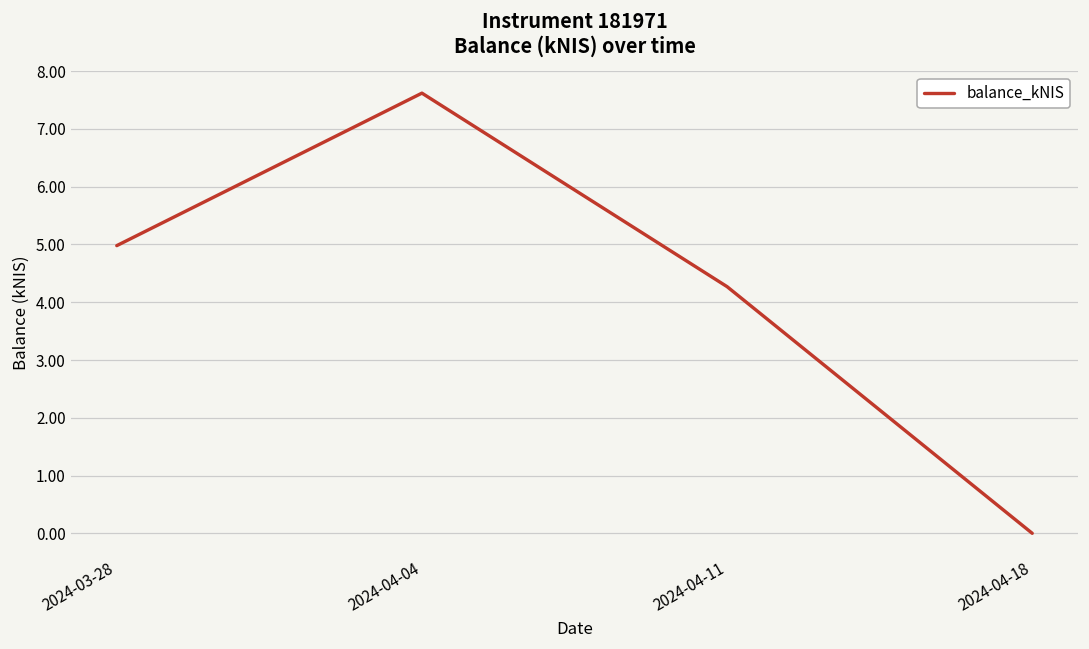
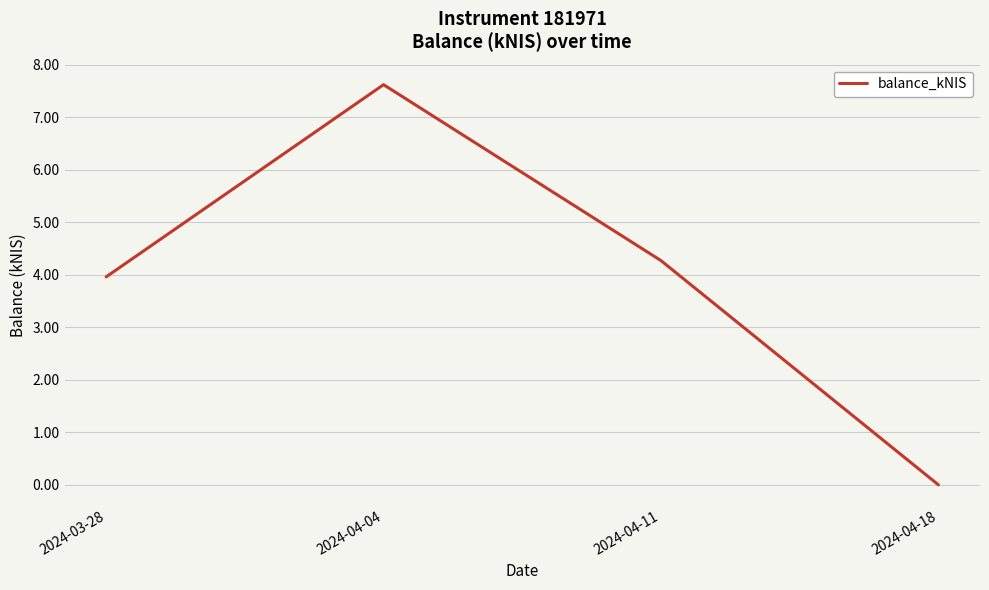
2024-03-28: 5.0 -> 4.0
